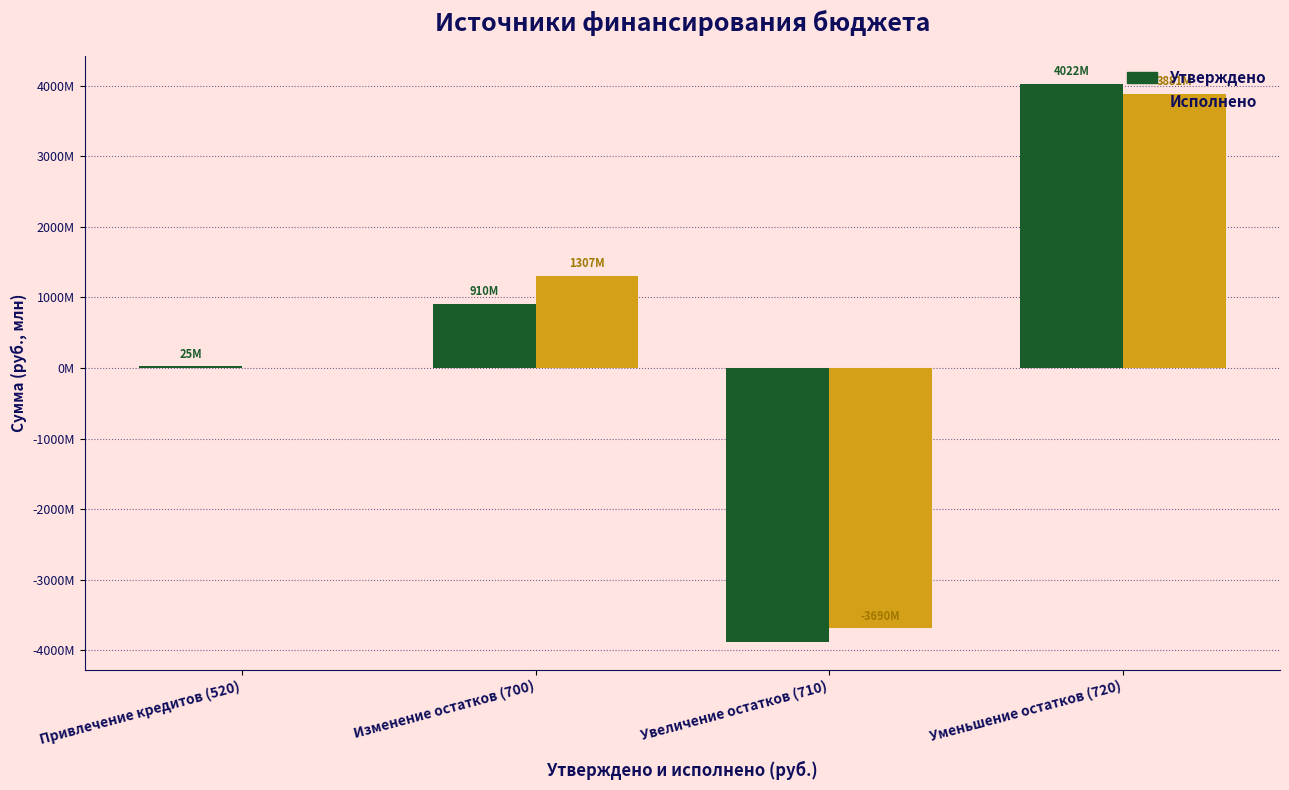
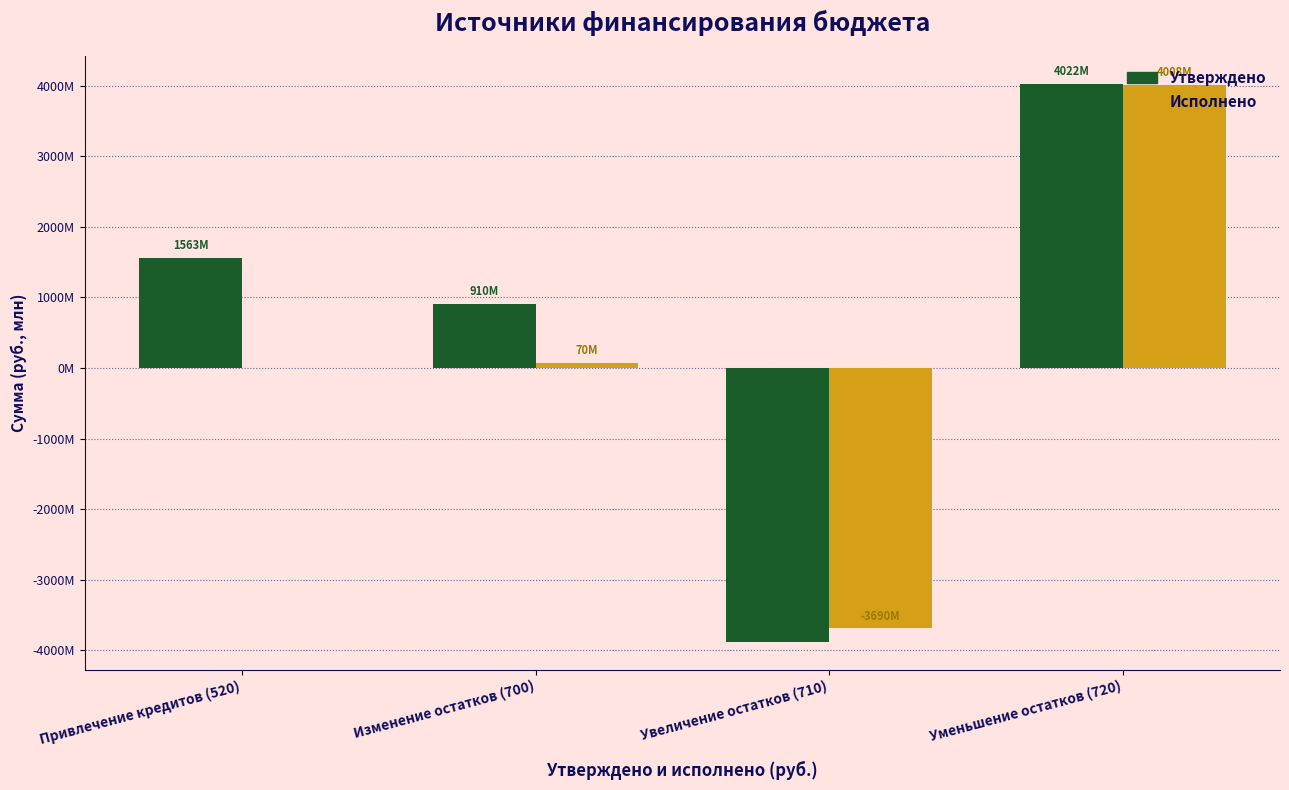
Утверждено, Привлечение кредитов (520): 25M -> 1563M
Исполнено, Изменение остатков (700): 1307M -> 70M
Исполнено, Уменьшение остатков (720): 3881M -> 4008M
